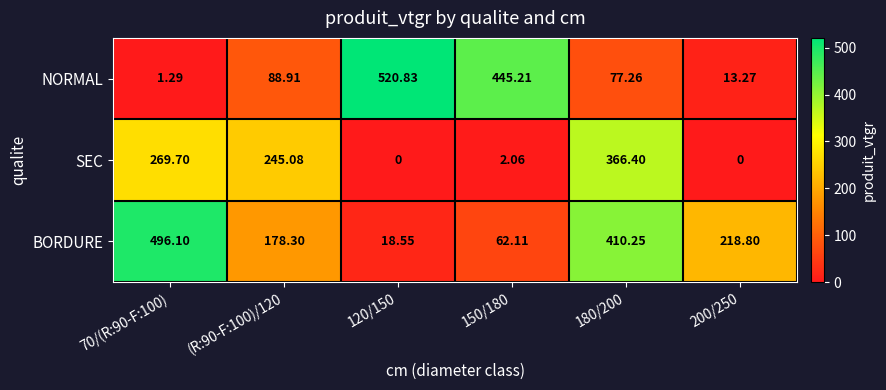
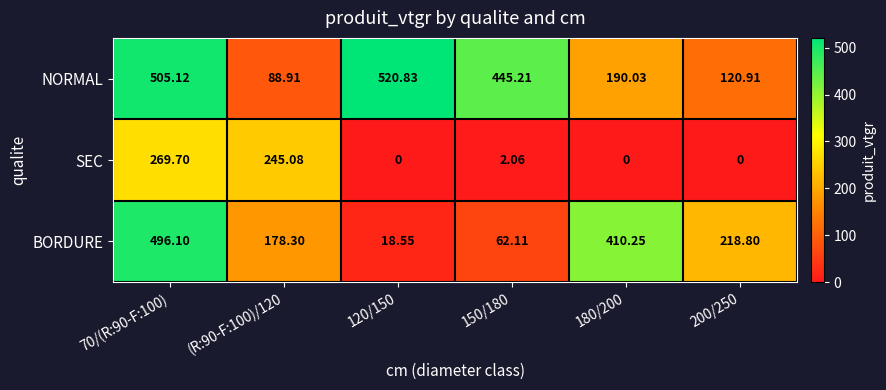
NORMAL, 70/(R:90-F:100): 1.29 -> 505.12
NORMAL, 180/200: 77.26 -> 190.03
NORMAL, 200/250: 13.27 -> 120.91
SEC, 180/200: 366.40 -> 0
